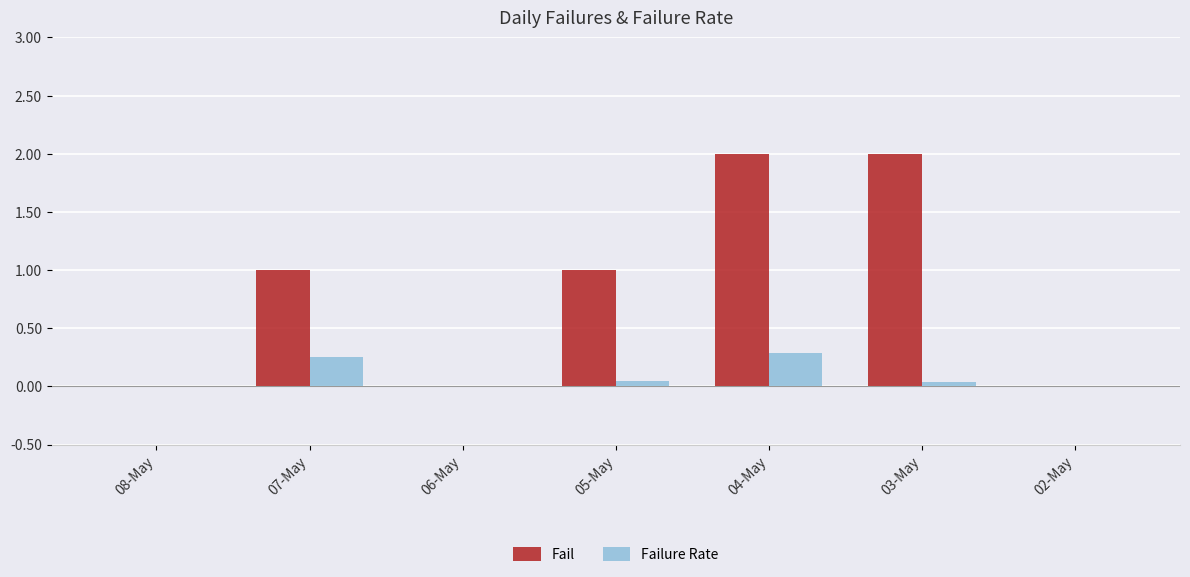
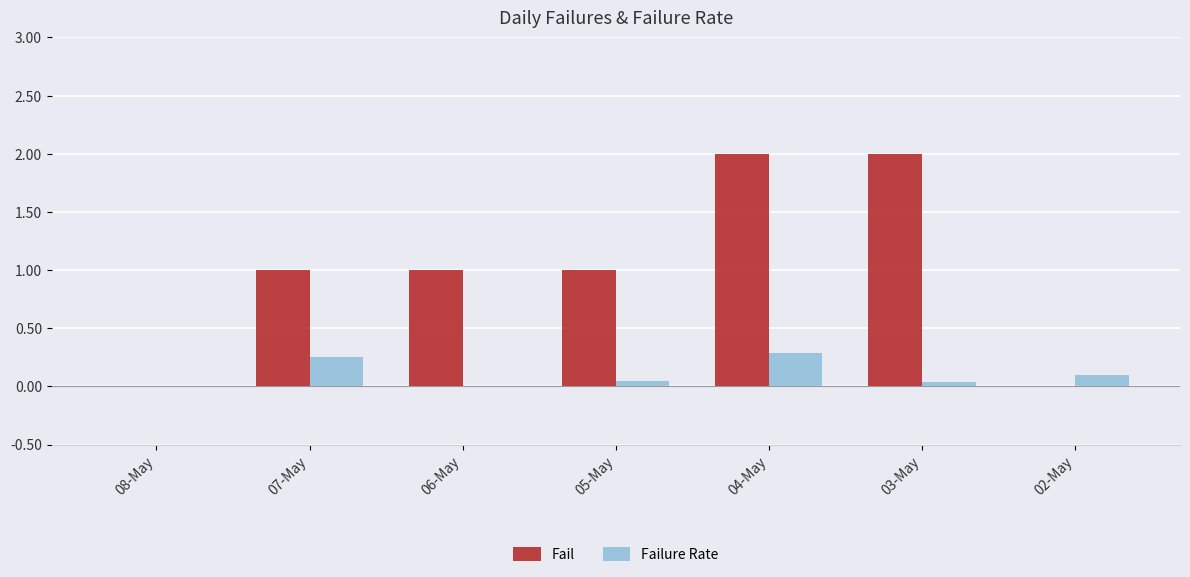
Fail, 06-May: 0 -> 1
Failure Rate, 02-May: 0.0 -> 0.1
